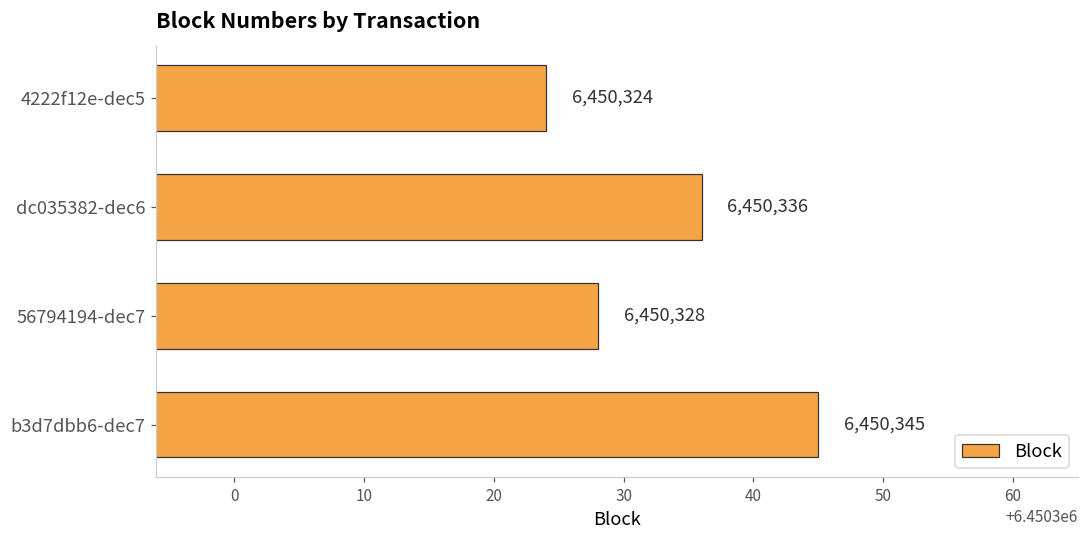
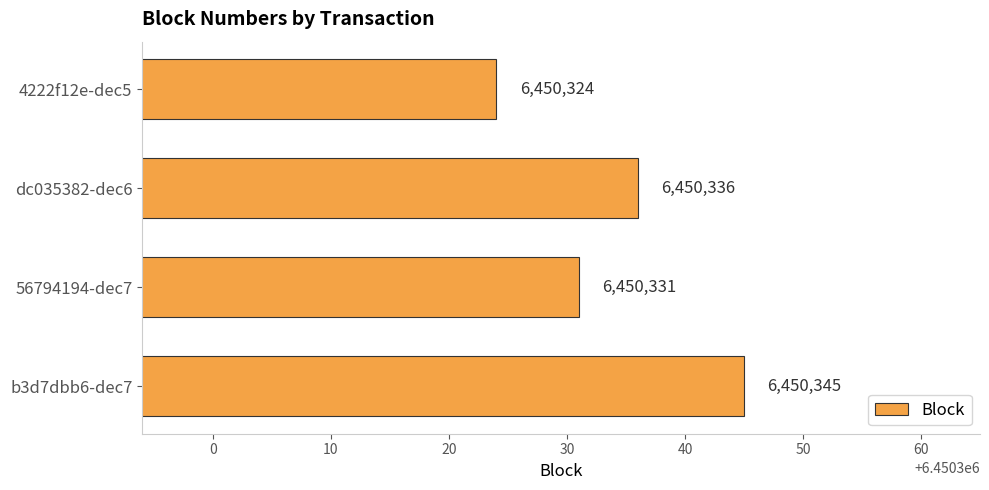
56794194-dec7: 6,450,328 -> 6,450,331
